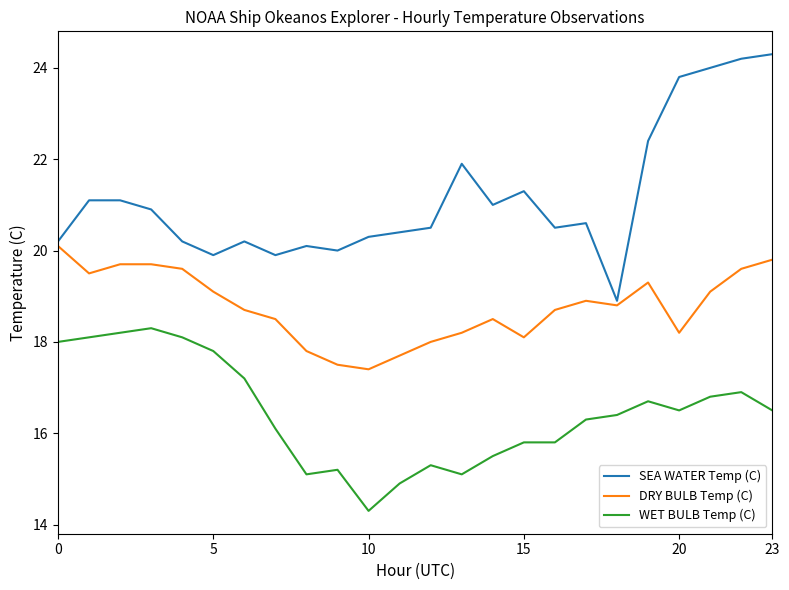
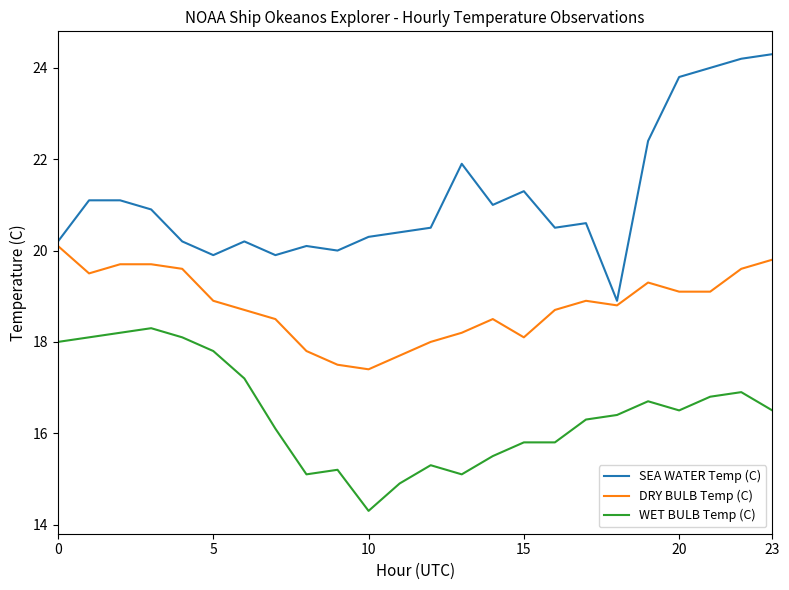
DRY BULB Temp (C), 5: 19.1 -> 18.9
DRY BULB Temp (C), 20: 18.2 -> 19.1
